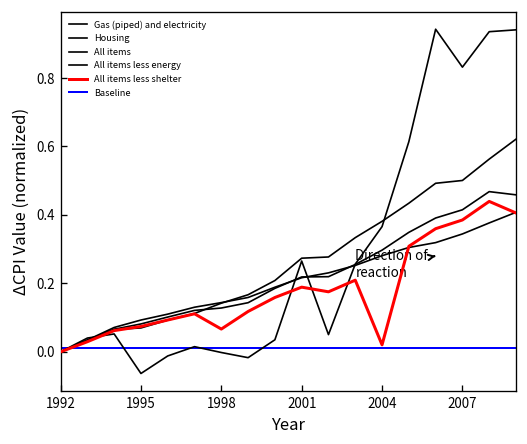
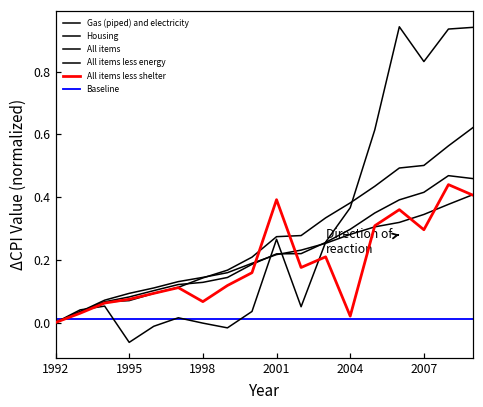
All items less shelter, 2001: 0.19 -> 0.39
All items less shelter, 2007: 0.39 -> 0.30
